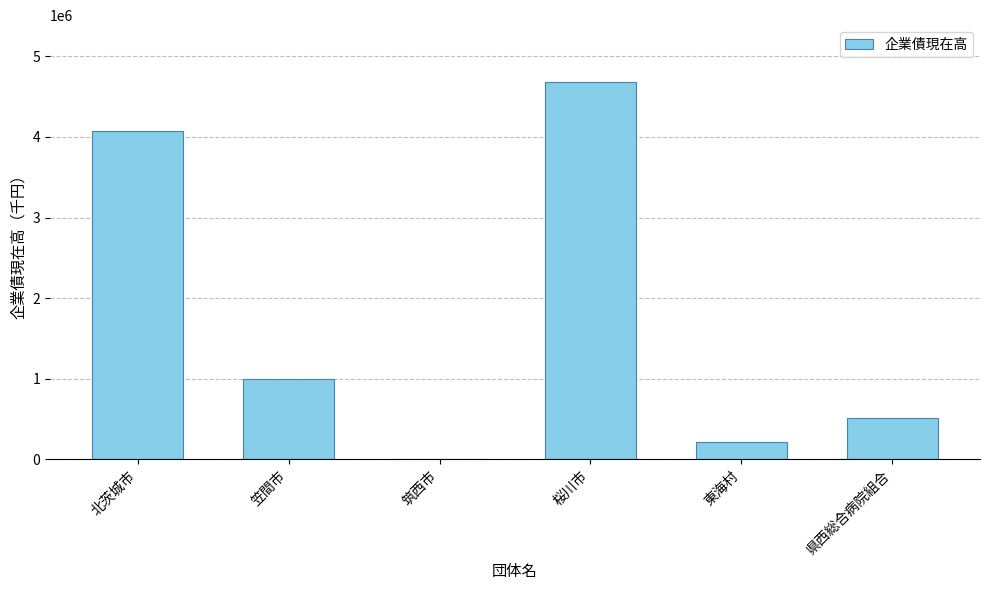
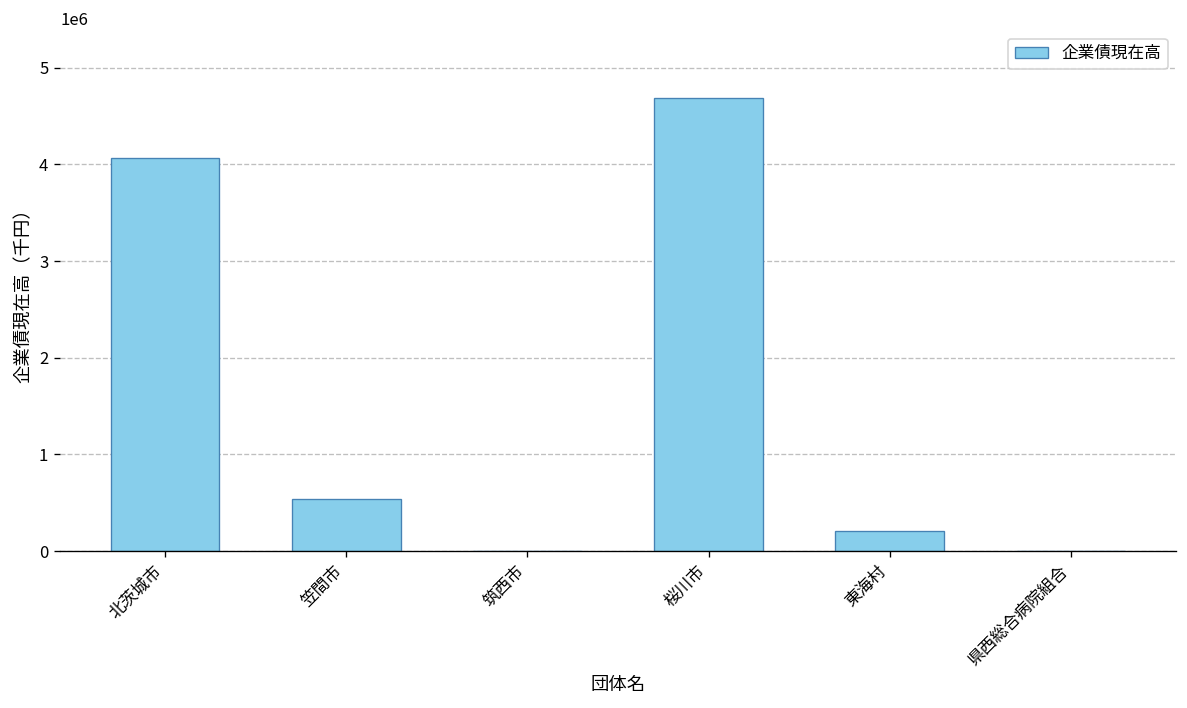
笠間市: 1000000 -> 500000
県西総合病院組合: 500000 -> 0
